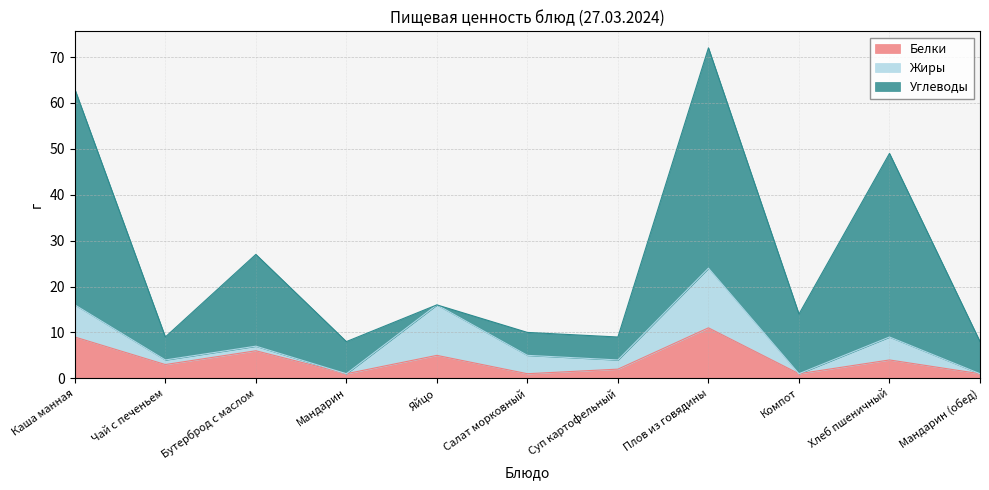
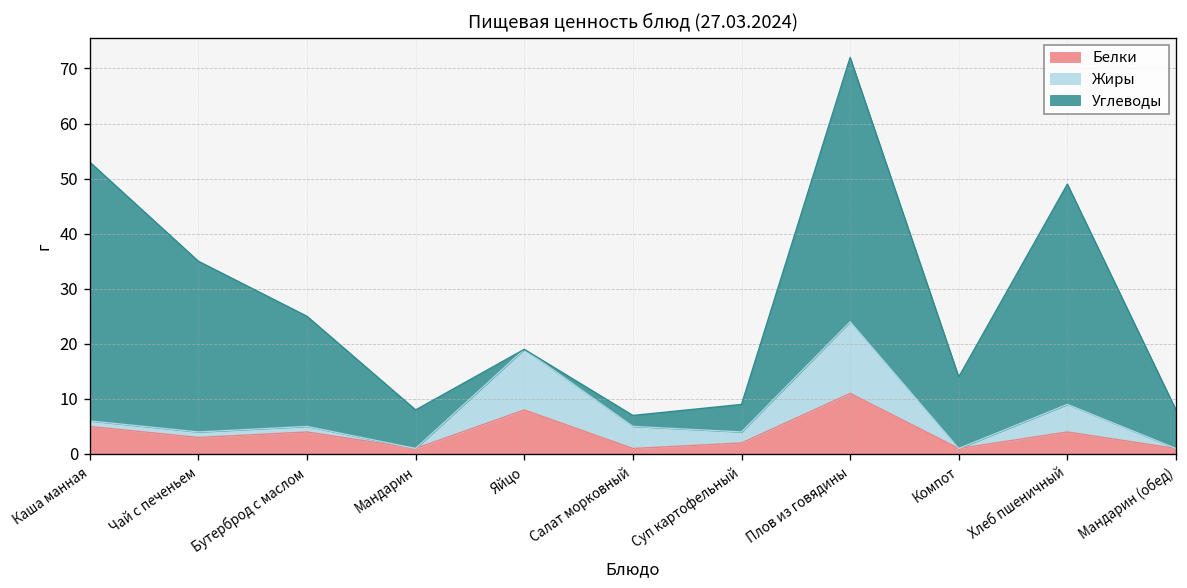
Белки, Каша манная: 9 -> 5
Жиры, Каша манная: 7 -> 1
Углеводы, Чай с печеньем: 5 -> 31
Белки, Бутерброд с маслом: 6 -> 4
Белки, Яйцо: 5 -> 8
Углеводы, Салат морковный: 5 -> 2
